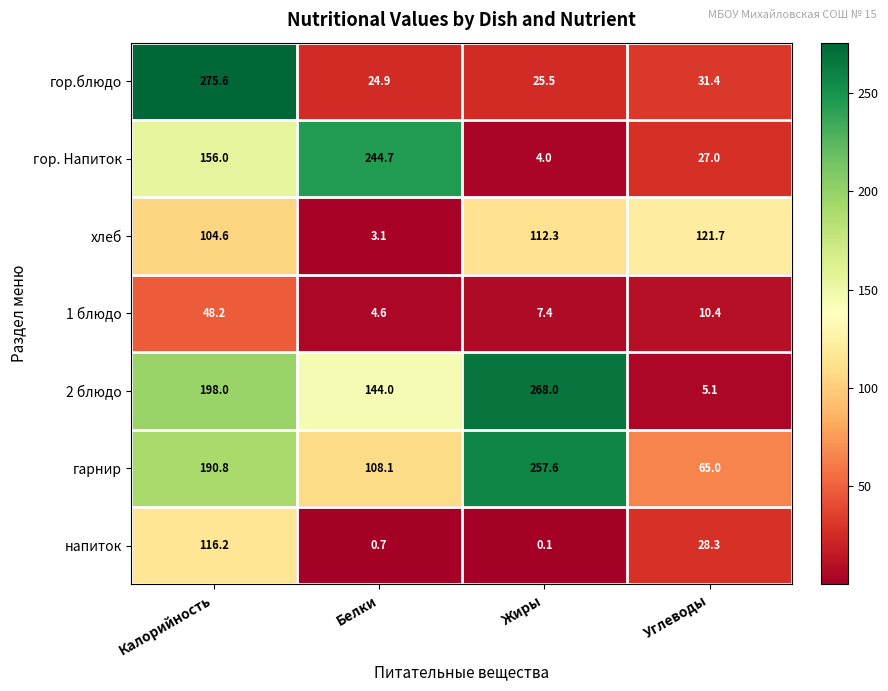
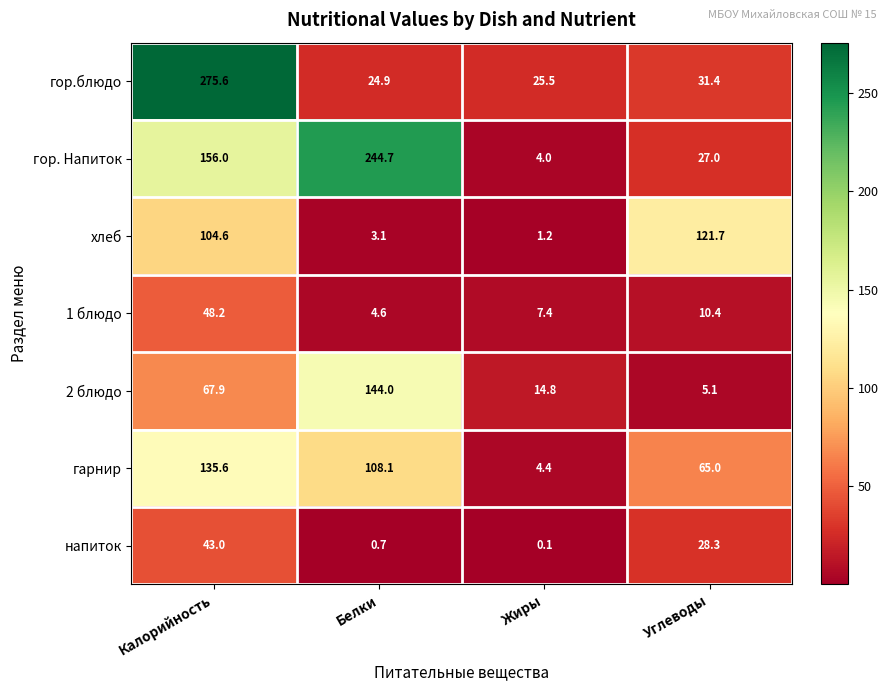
хлеб, Жиры: 112.3 -> 1.2
2 блюдо, Калорийность: 198.0 -> 67.9
2 блюдо, Жиры: 268.0 -> 14.8
гарнир, Калорийность: 190.8 -> 135.6
гарнир, Жиры: 257.6 -> 4.4
напиток, Калорийность: 116.2 -> 43.0
